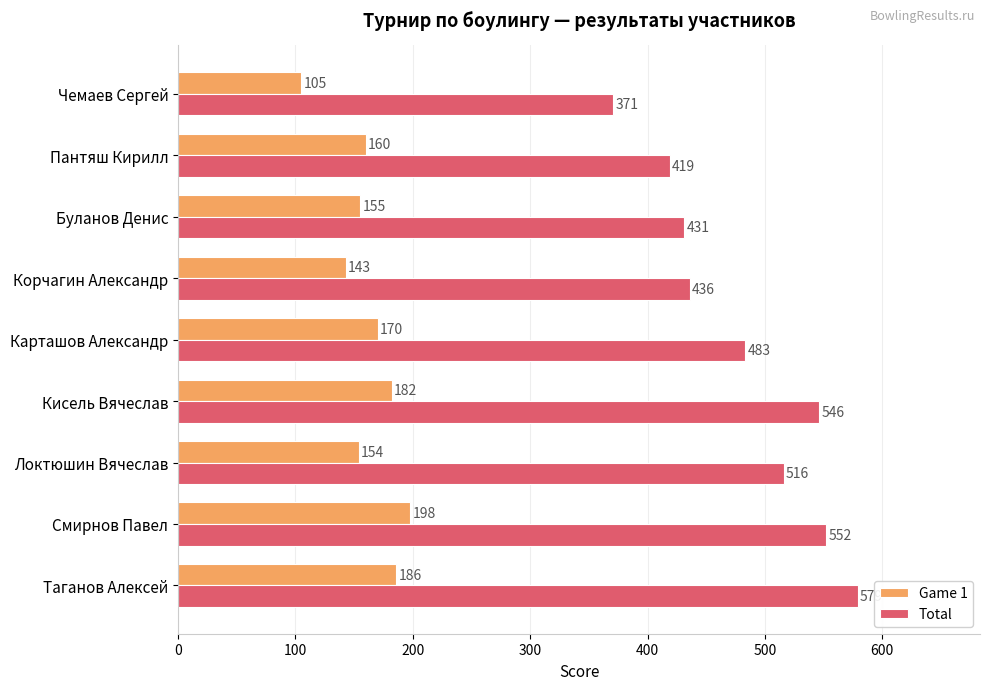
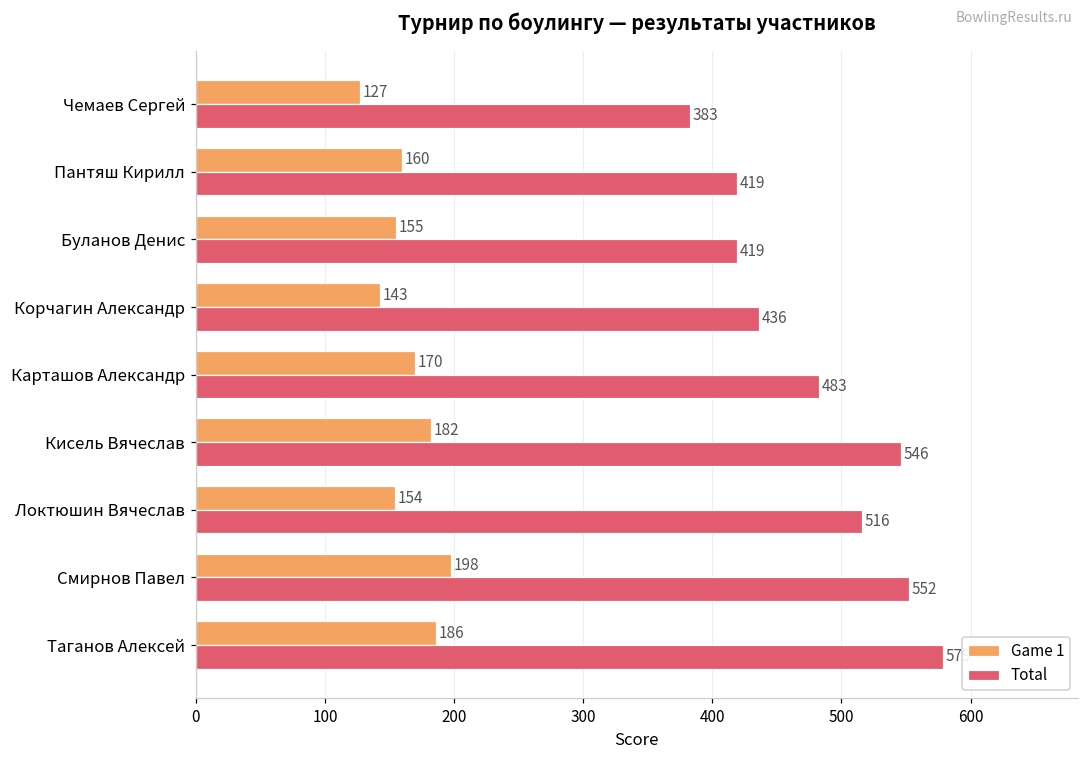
Game 1, Чемаев Сергей: 105 -> 127
Total, Чемаев Сергей: 371 -> 383
Total, Буланов Денис: 431 -> 419
